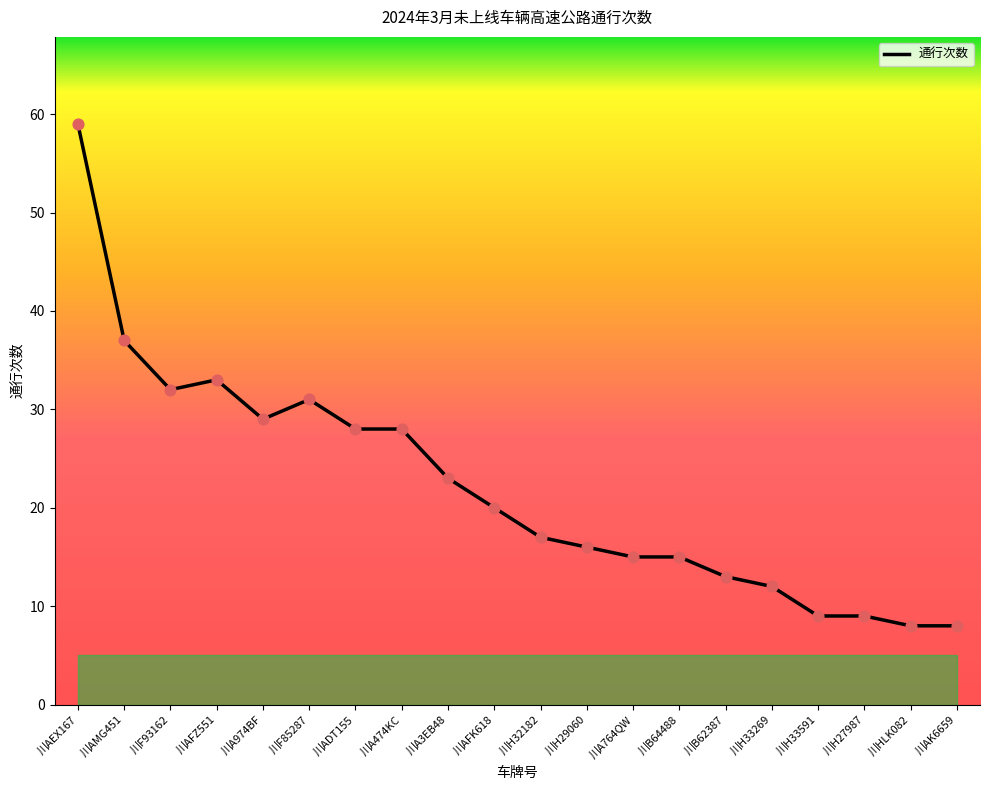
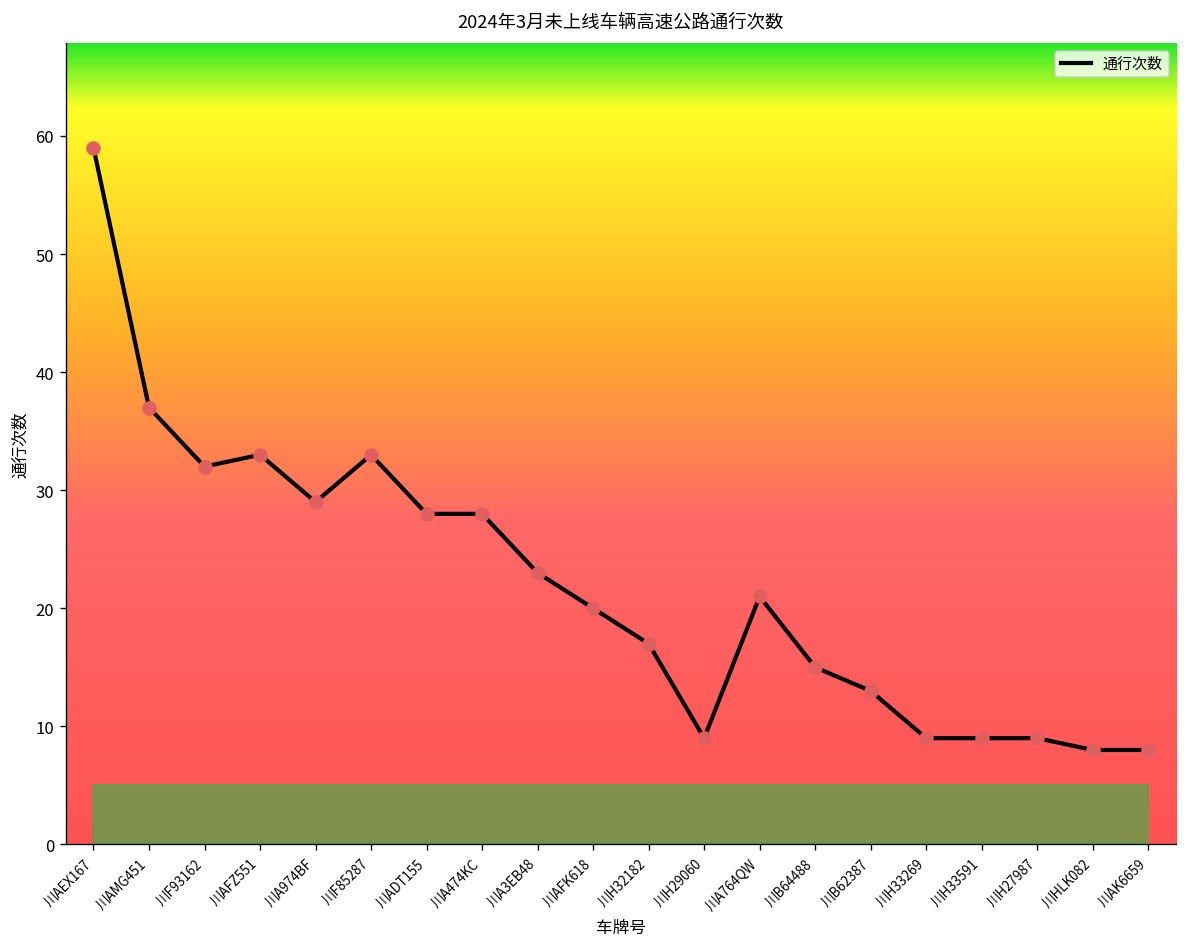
通行次数, 川F85287: 31 -> 33
通行次数, 川H29060: 16 -> 9
通行次数, 川A764QW: 15 -> 21
通行次数, 川H33269: 12 -> 9
